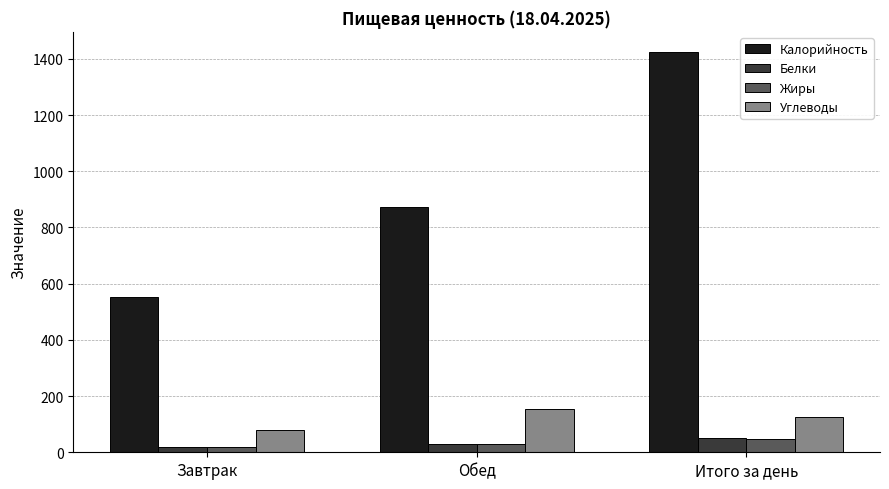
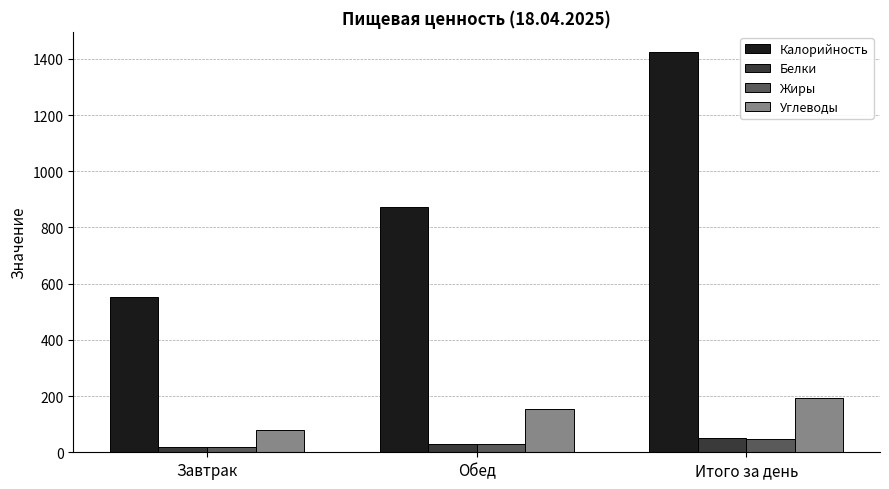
Углеводы, Итого за день: 130 -> 190
